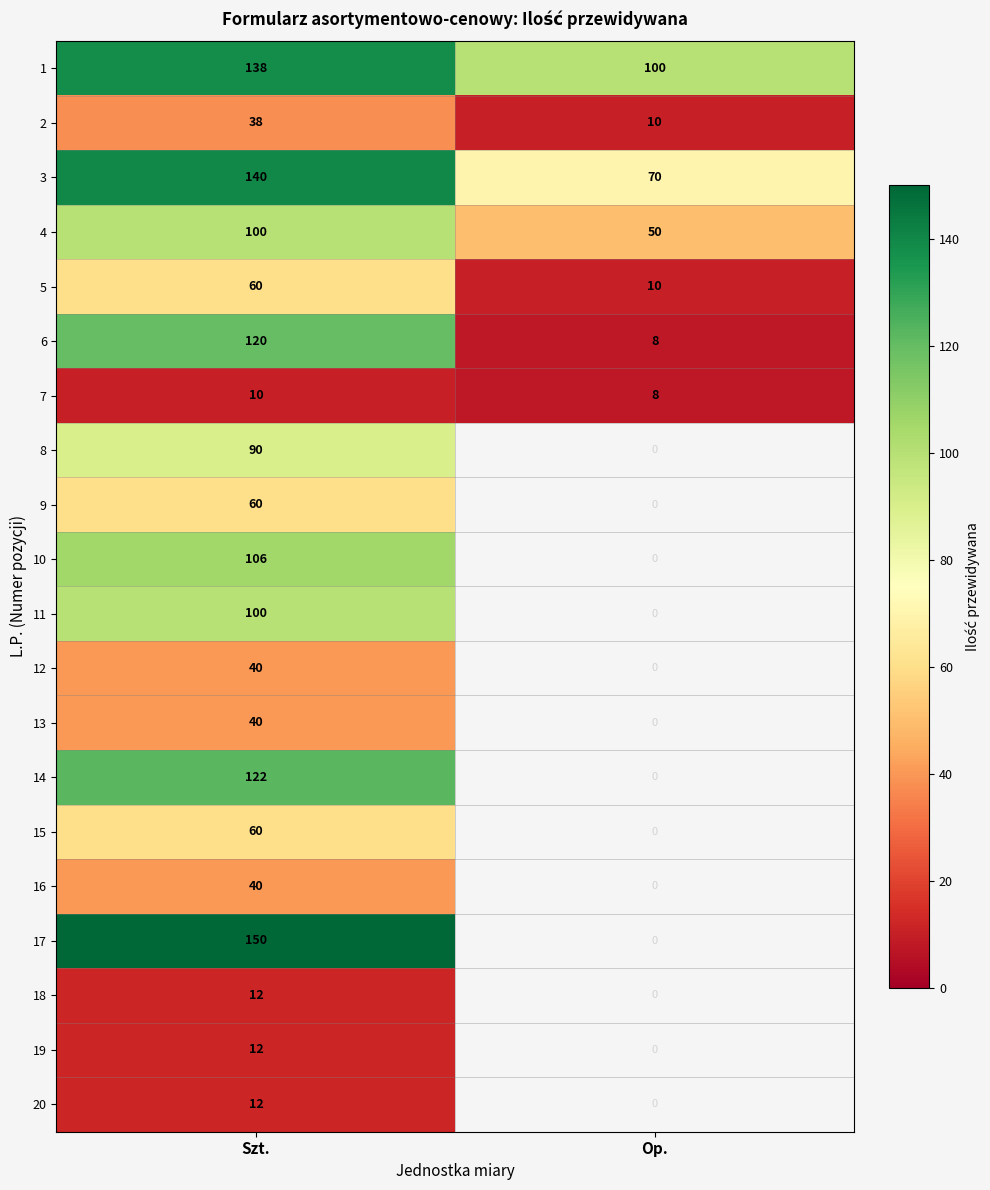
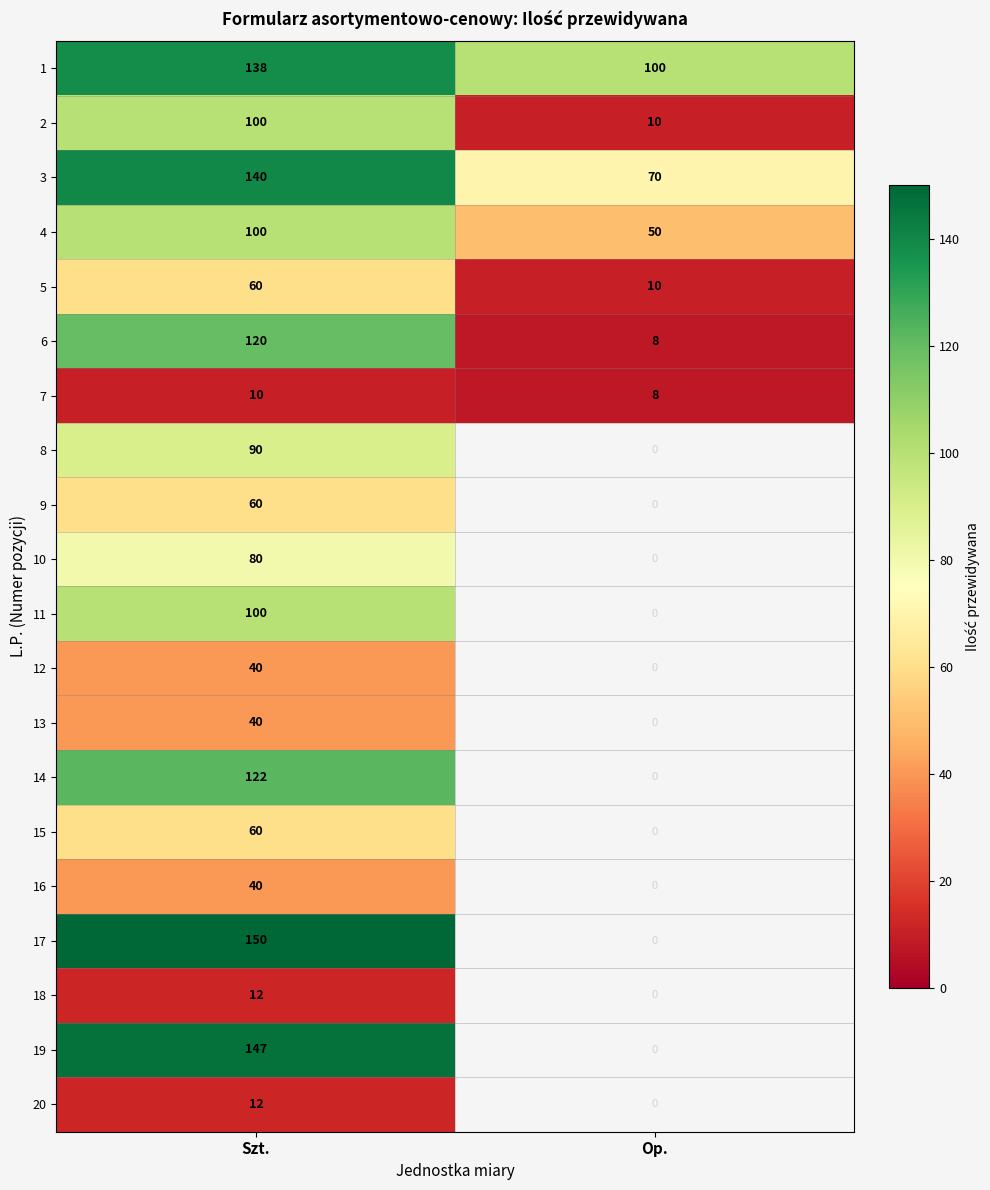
2, Szt.: 38 -> 100
10, Szt.: 106 -> 80
19, Szt.: 12 -> 147
